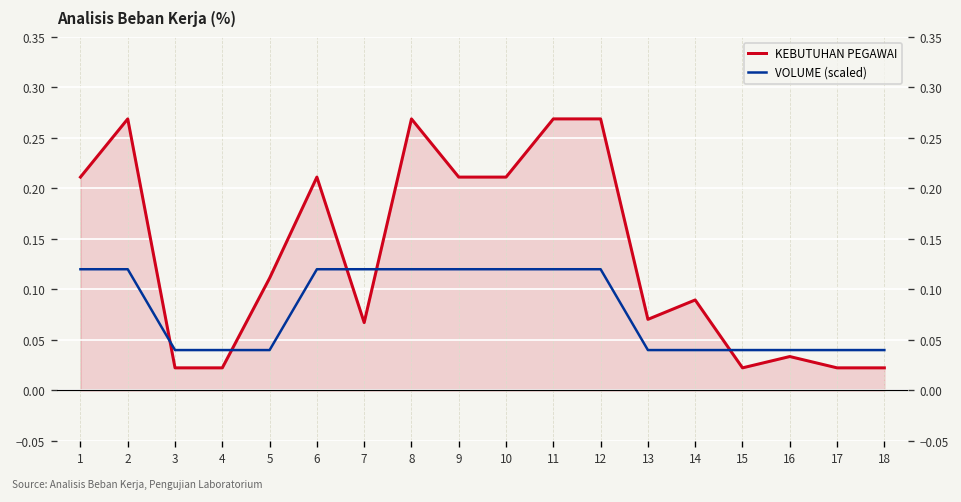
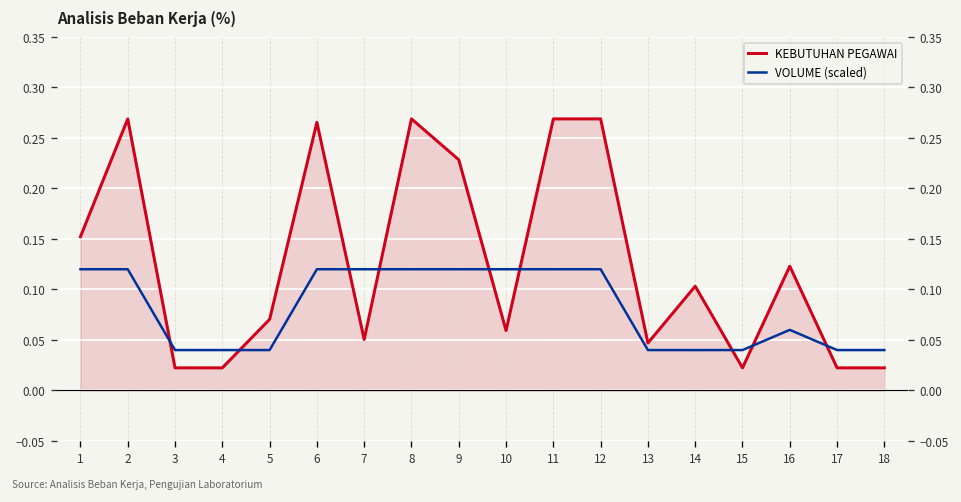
KEBUTUHAN PEGAWAI, 1: 0.21 -> 0.15
KEBUTUHAN PEGAWAI, 5: 0.11 -> 0.07
KEBUTUHAN PEGAWAI, 6: 0.21 -> 0.27
KEBUTUHAN PEGAWAI, 7: 0.07 -> 0.05
KEBUTUHAN PEGAWAI, 9: 0.21 -> 0.23
KEBUTUHAN PEGAWAI, 10: 0.21 -> 0.06
KEBUTUHAN PEGAWAI, 13: 0.07 -> 0.05
KEBUTUHAN PEGAWAI, 14: 0.09 -> 0.10
KEBUTUHAN PEGAWAI, 16: 0.03 -> 0.12
VOLUME (scaled), 16: 0.04 -> 0.06
